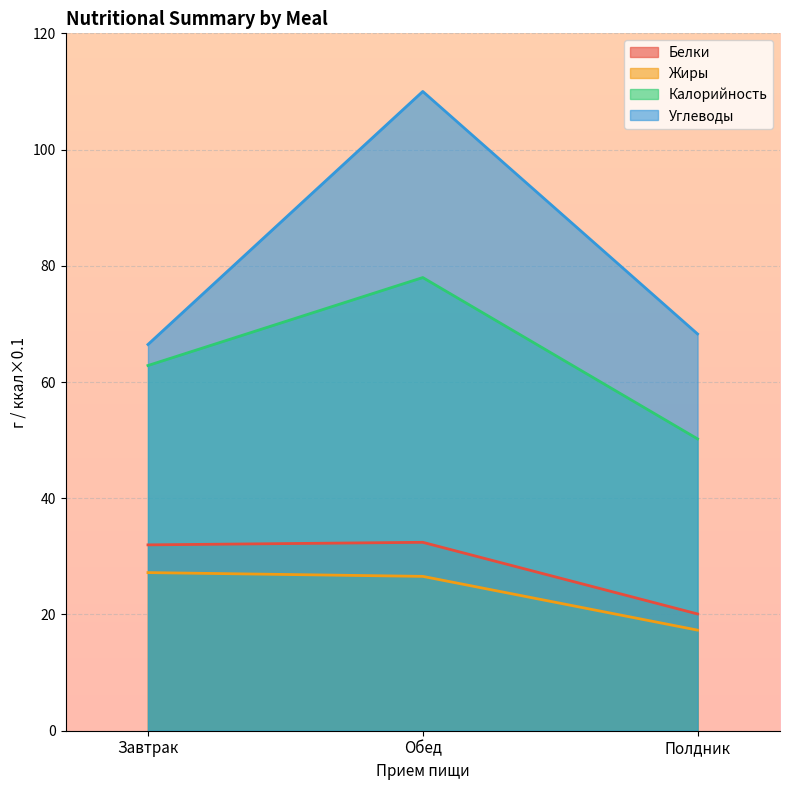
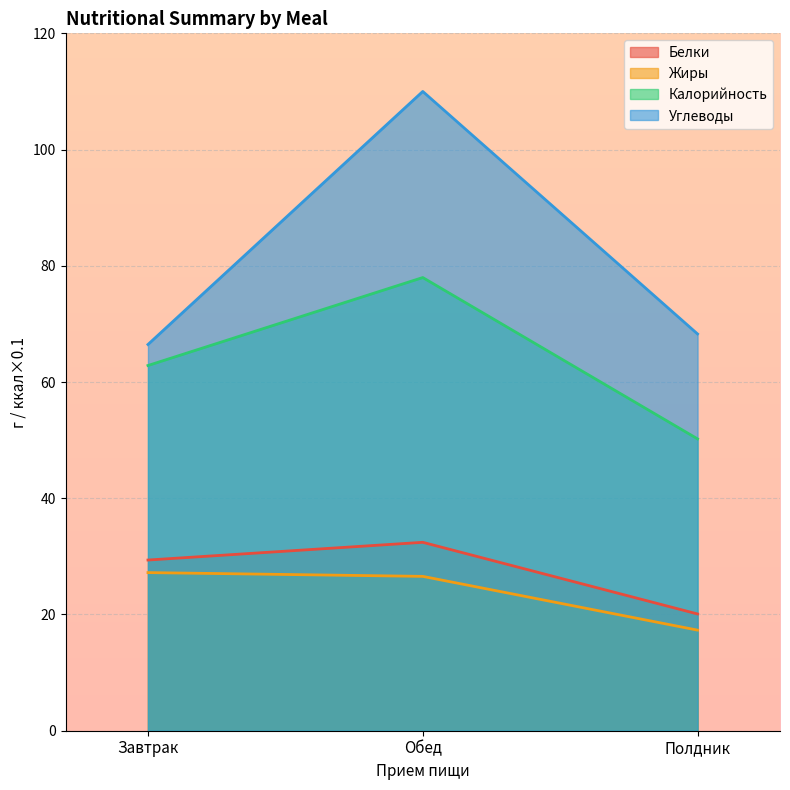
Белки, Завтрак: 32 -> 29
